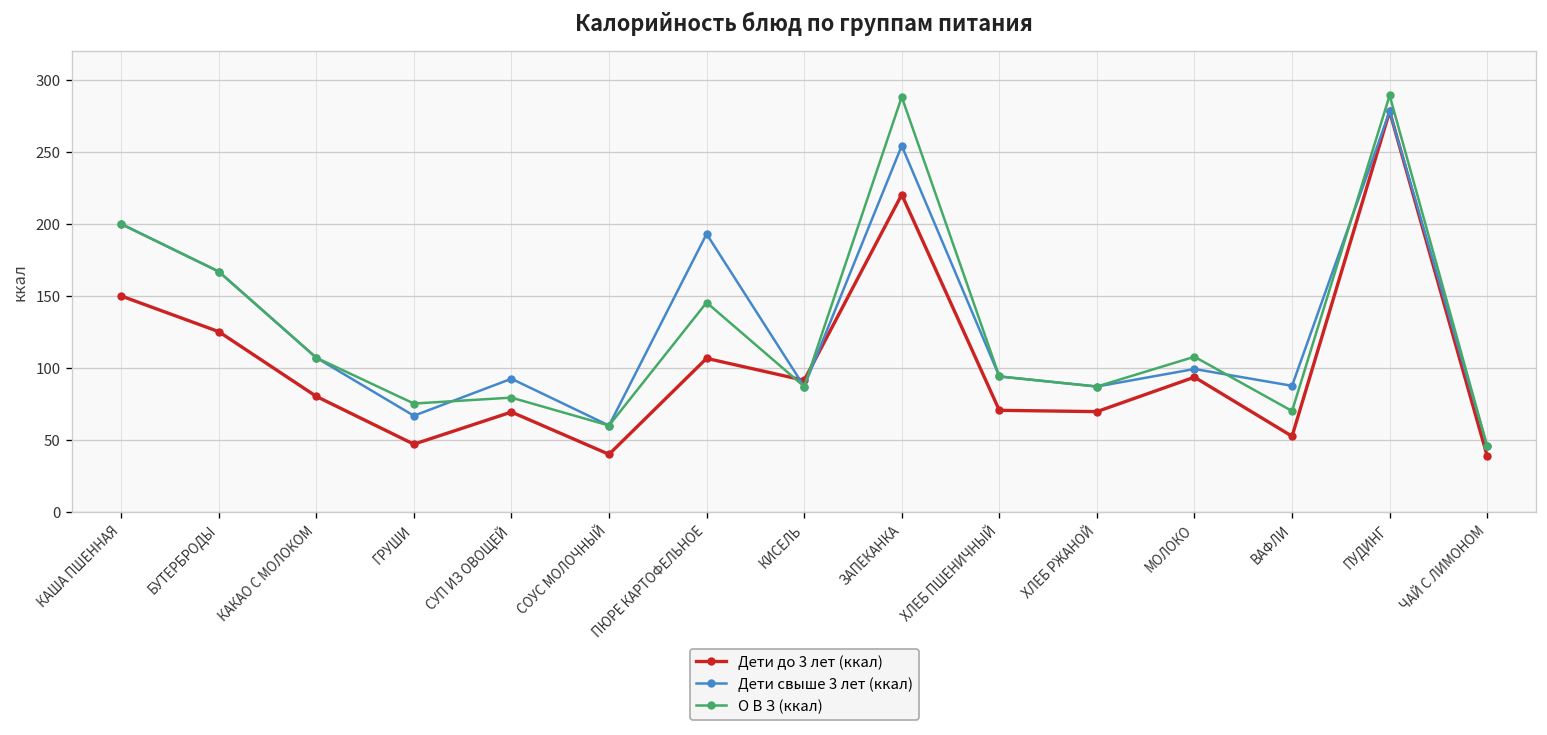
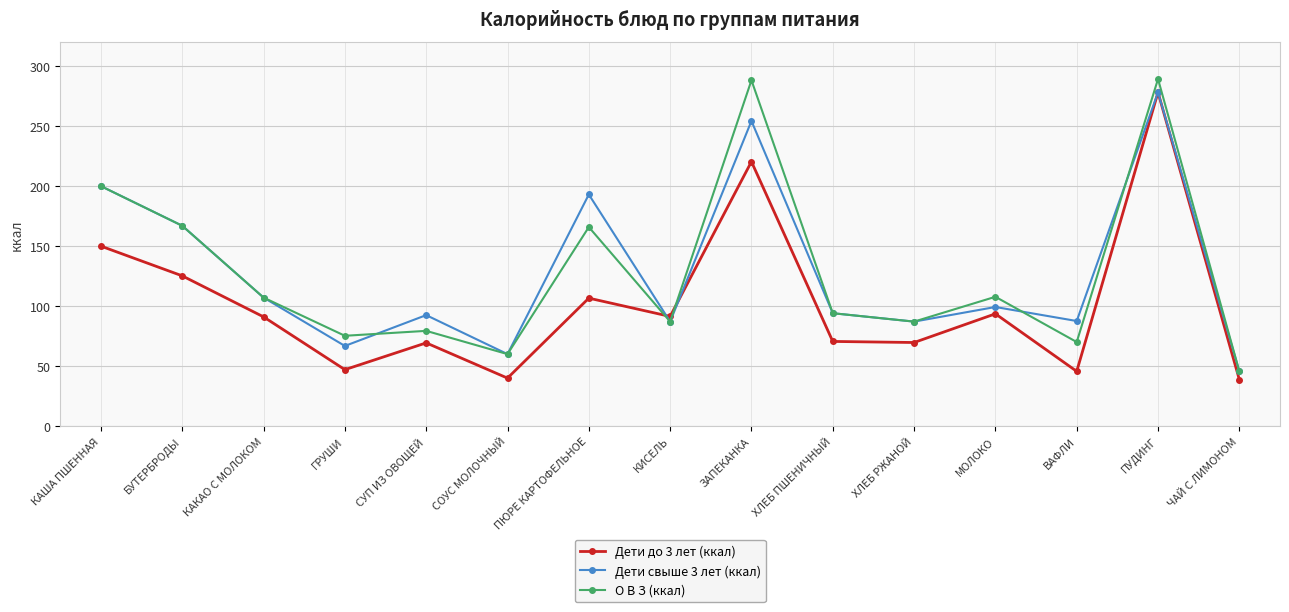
Дети до 3 лет (ккал), КАКАО С МОЛОКОМ: 80 -> 91
О В З (ккал), ПЮРЕ КАРТОФЕЛЬНОЕ: 145 -> 166
Дети до 3 лет (ккал), ВАФЛИ: 53 -> 46
